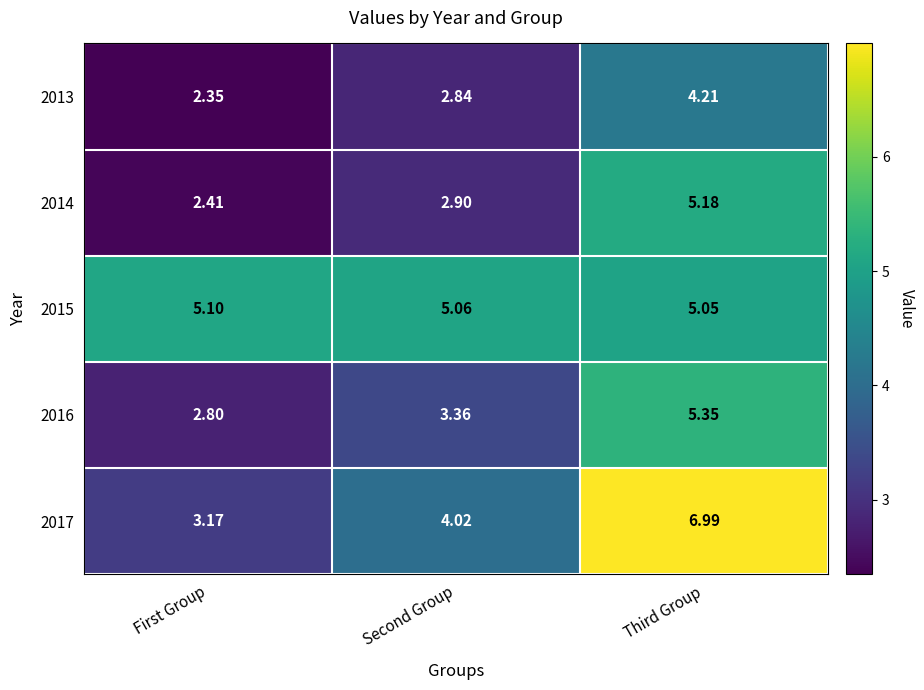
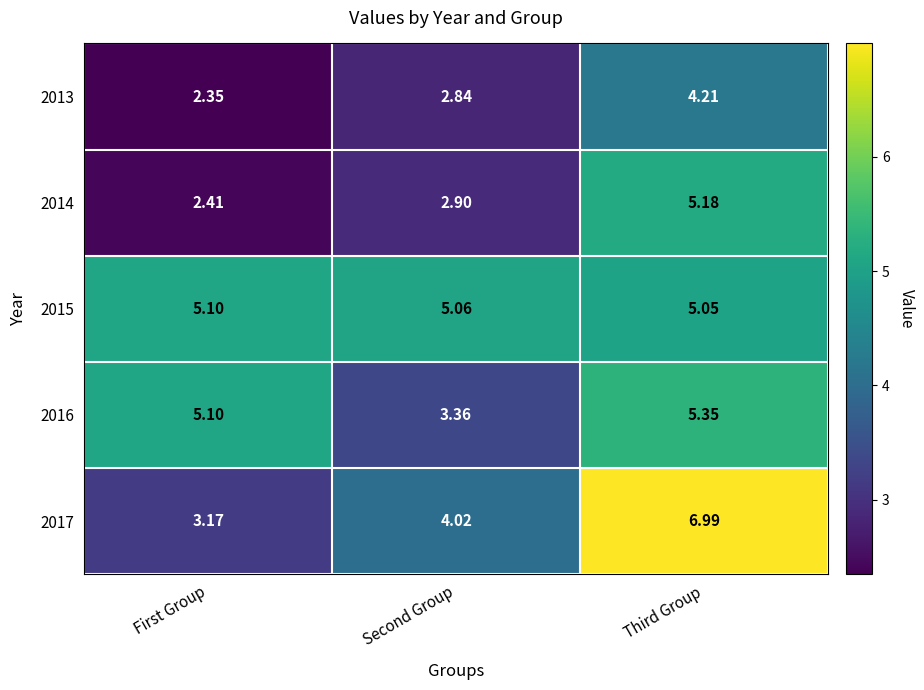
2016, First Group: 2.80 -> 5.10
